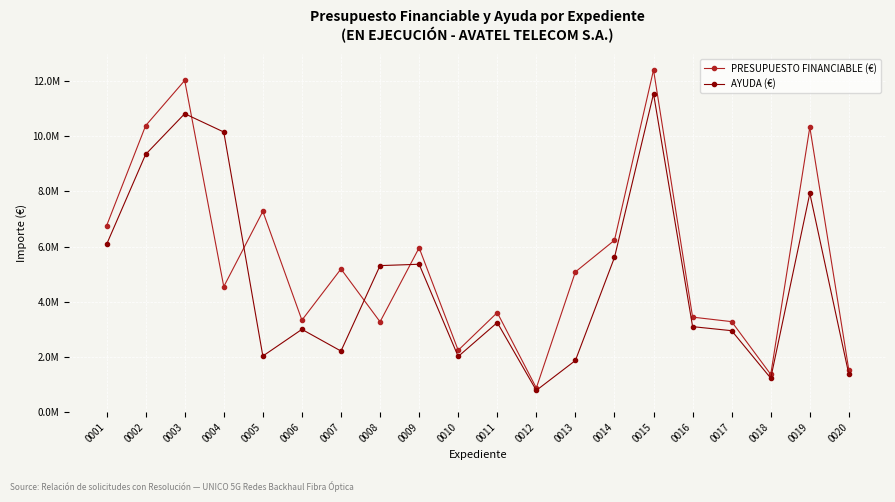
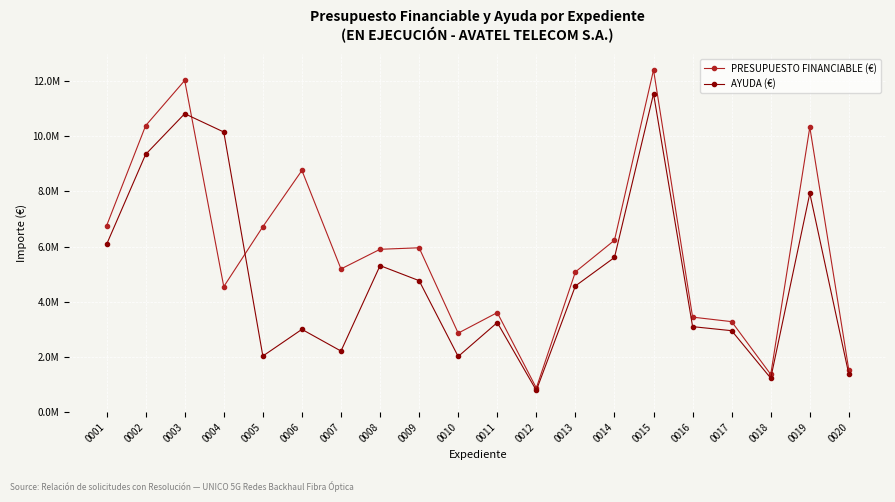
PRESUPUESTO FINANCIABLE (€), 0005: 7300000 -> 6700000
PRESUPUESTO FINANCIABLE (€), 0006: 3300000 -> 8800000
PRESUPUESTO FINANCIABLE (€), 0008: 3300000 -> 5900000
AYUDA (€), 0009: 5400000 -> 4800000
PRESUPUESTO FINANCIABLE (€), 0010: 2200000 -> 2900000
AYUDA (€), 0013: 1900000 -> 4600000
